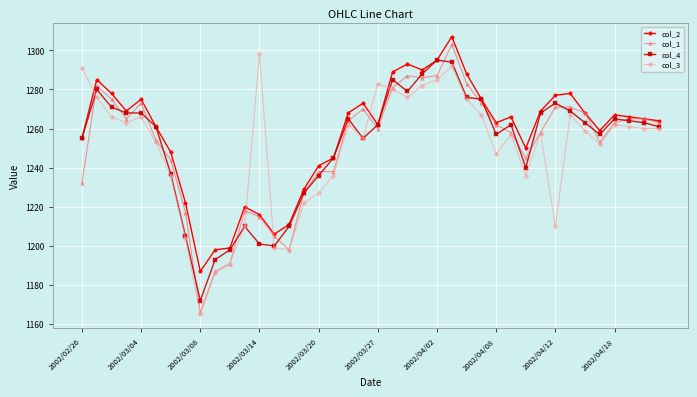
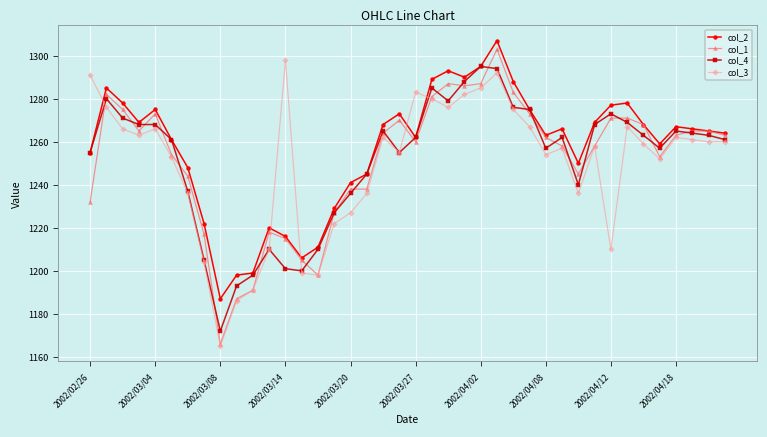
col_3, 2002/04/08: 1247 -> 1254
